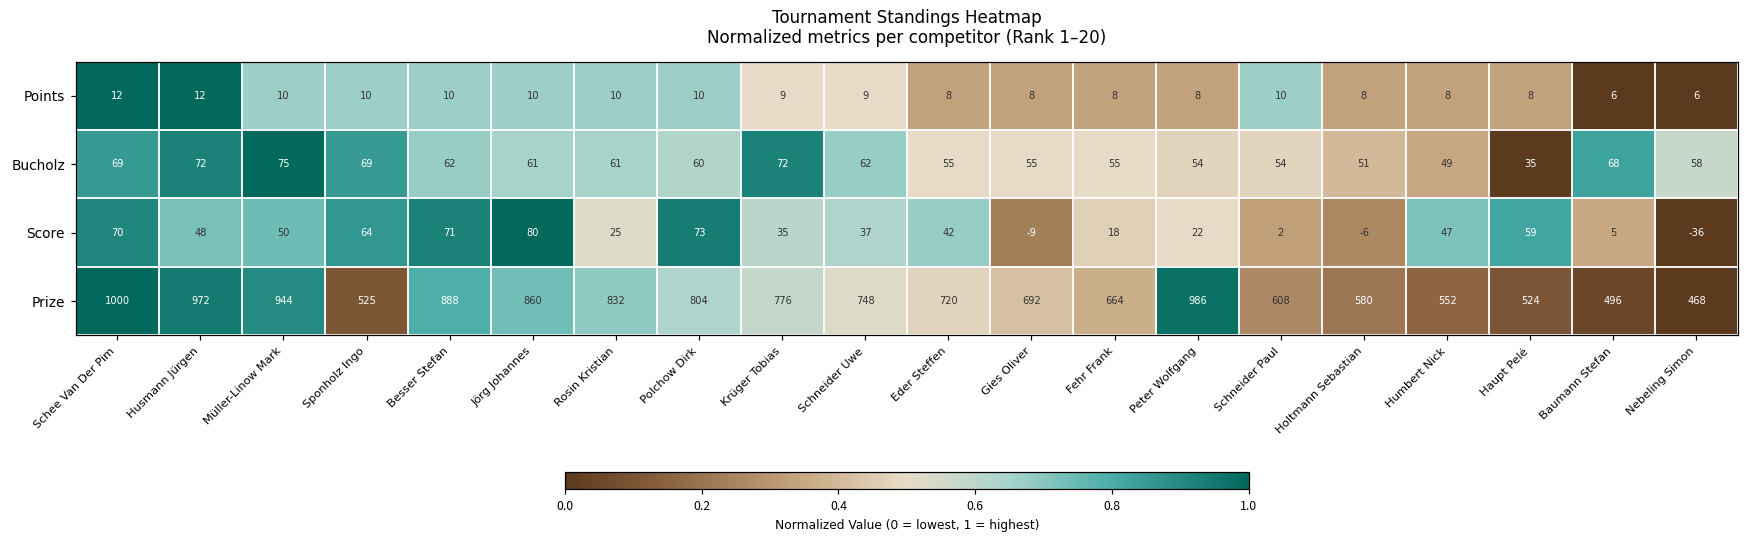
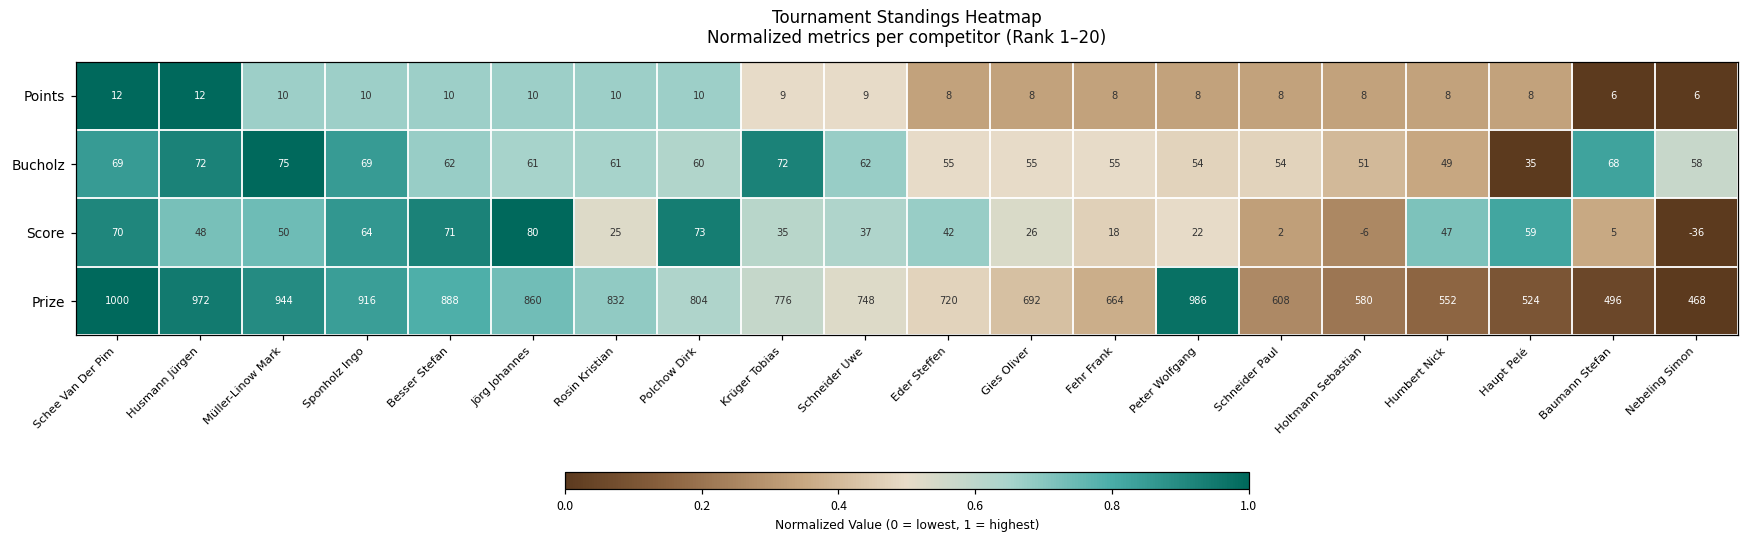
Points, Schneider Paul: 10 -> 8
Score, Gies Oliver: -9 -> 26
Prize, Sponholz Ingo: 525 -> 916
